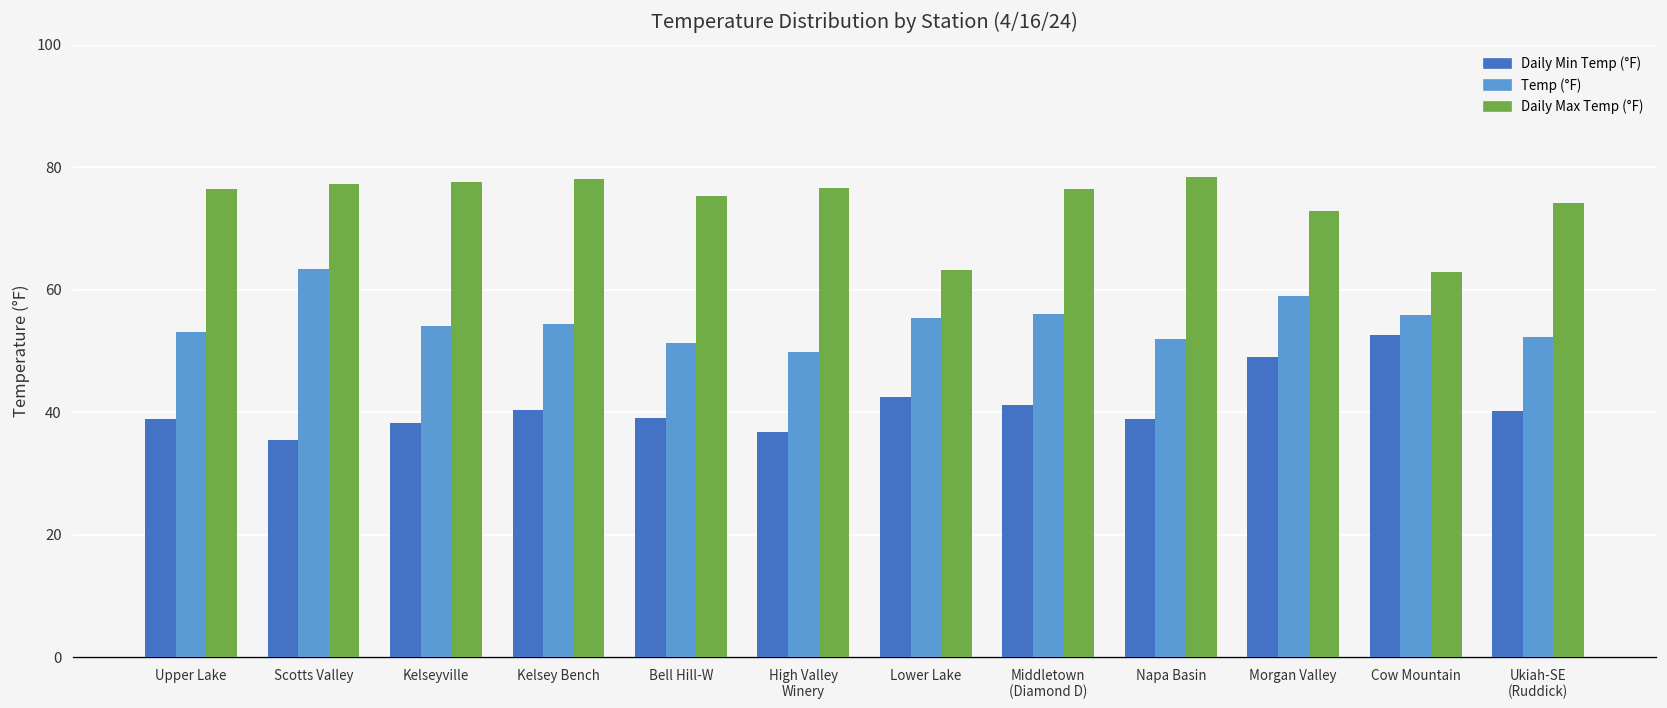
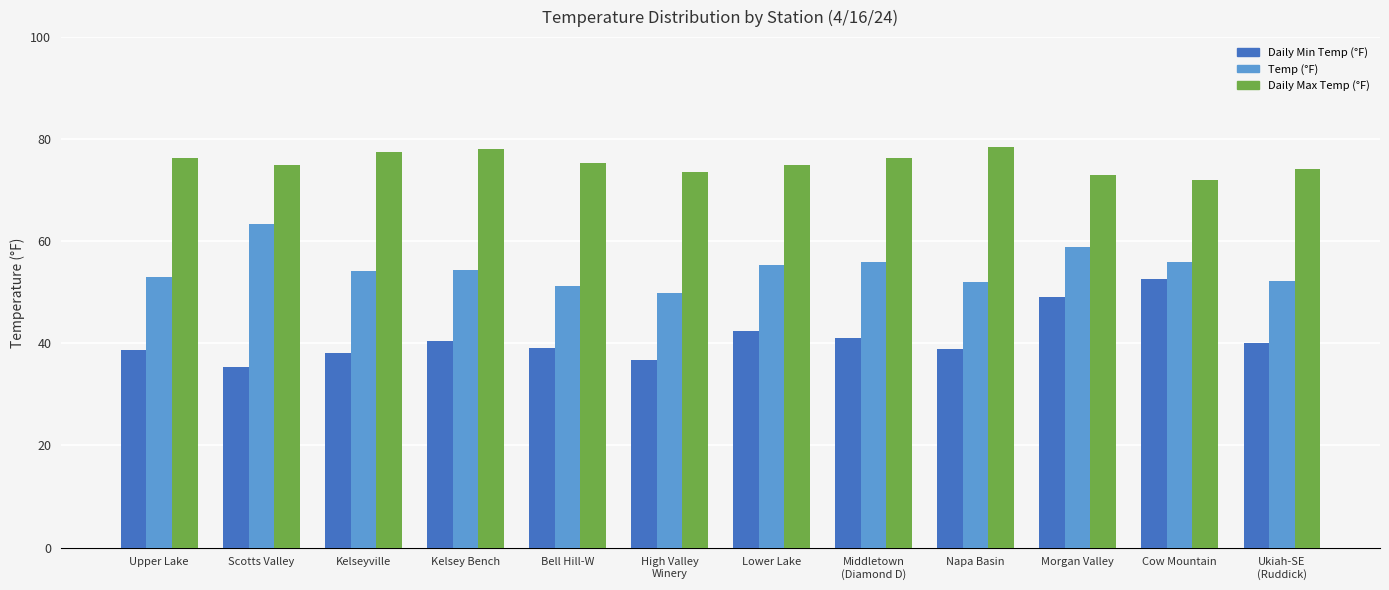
Daily Max Temp (°F), Scotts Valley: 77 -> 75
Daily Max Temp (°F), High Valley Winery: 77 -> 74
Daily Max Temp (°F), Lower Lake: 63 -> 75
Daily Max Temp (°F), Cow Mountain: 63 -> 72
